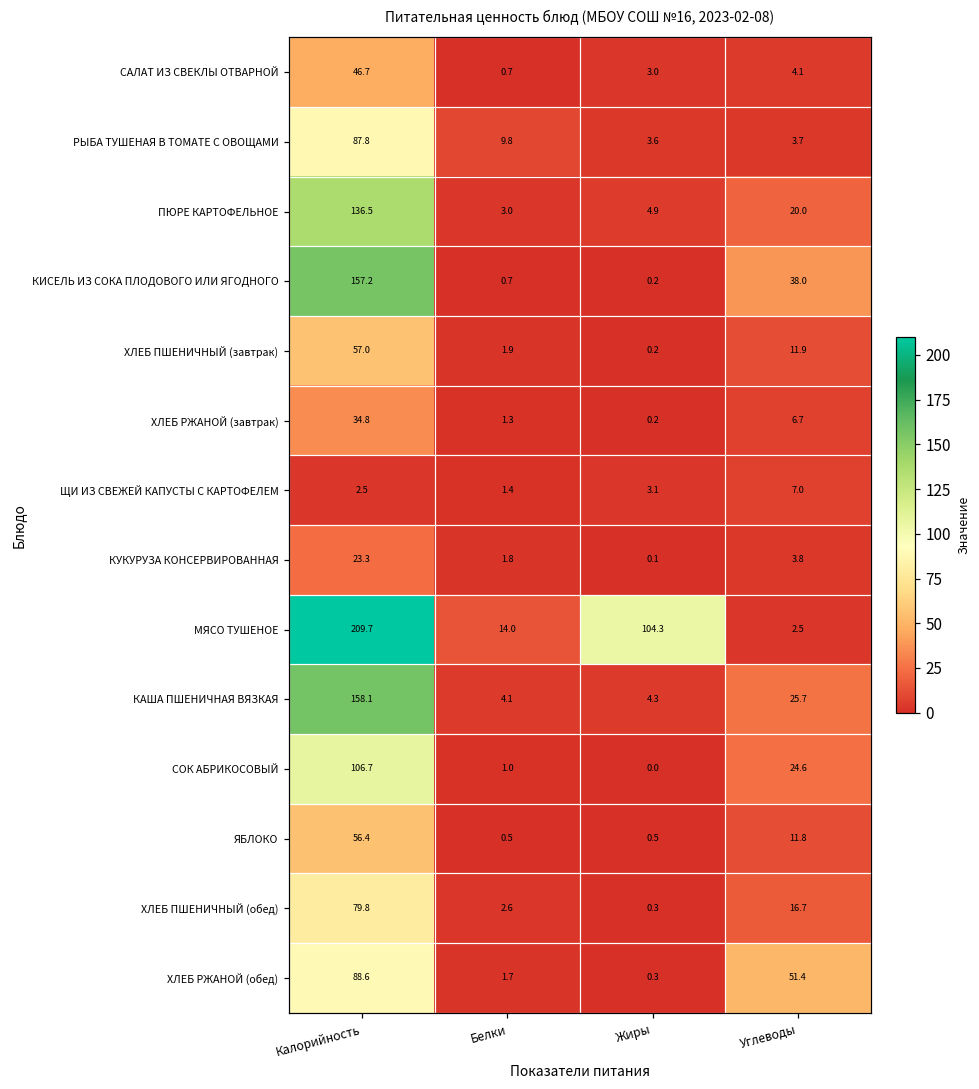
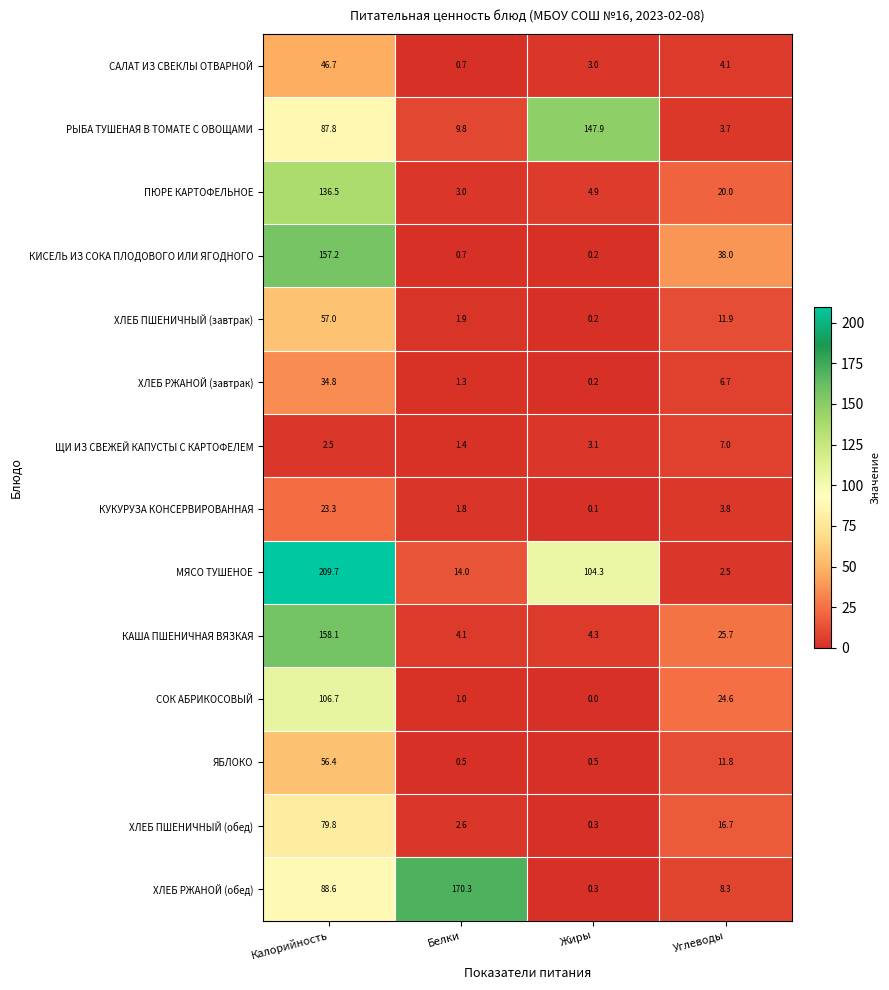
РЫБА ТУШЕНАЯ В ТОМАТЕ С ОВОЩАМИ, Жиры: 3.6 -> 147.9
ХЛЕБ РЖАНОЙ (обед), Белки: 1.7 -> 170.3
ХЛЕБ РЖАНОЙ (обед), Углеводы: 51.4 -> 8.3
